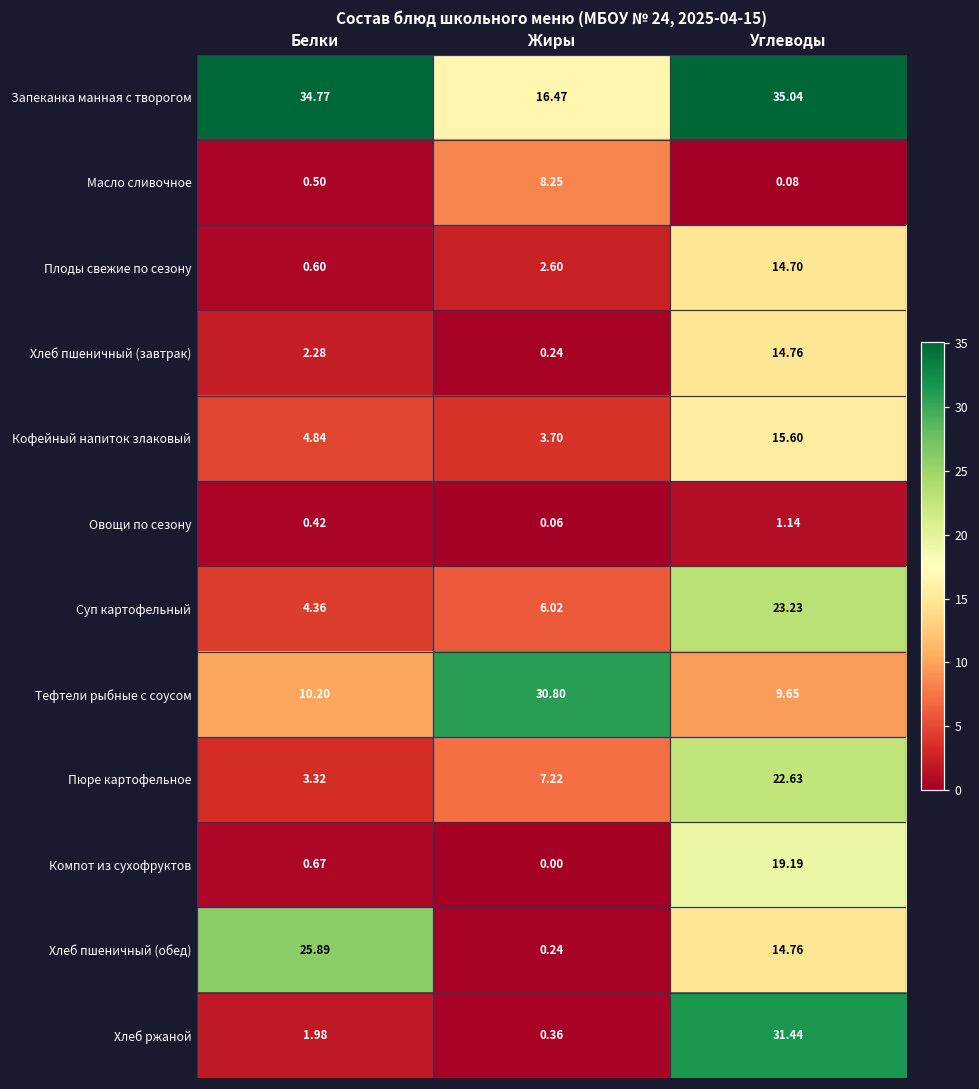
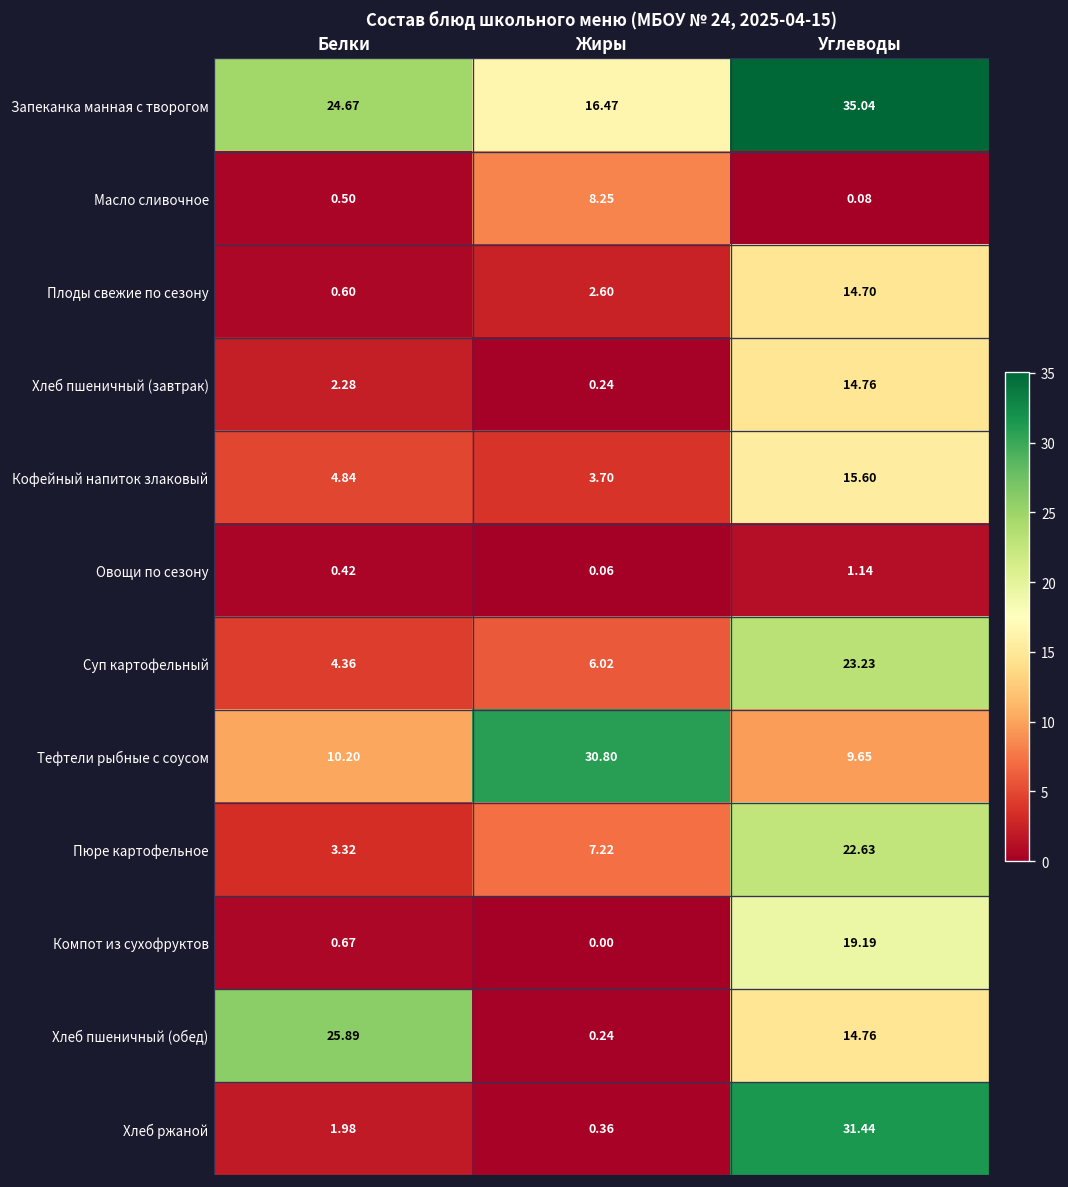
Запеканка манная с творогом, Белки: 34.77 -> 24.67
